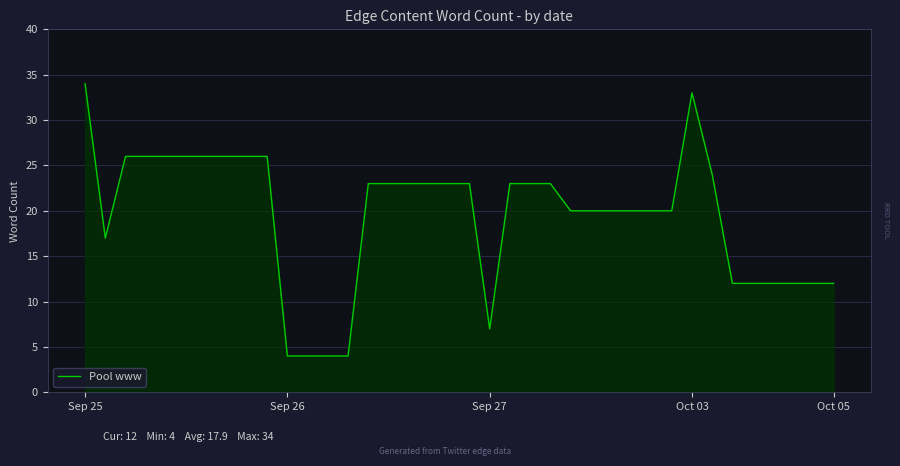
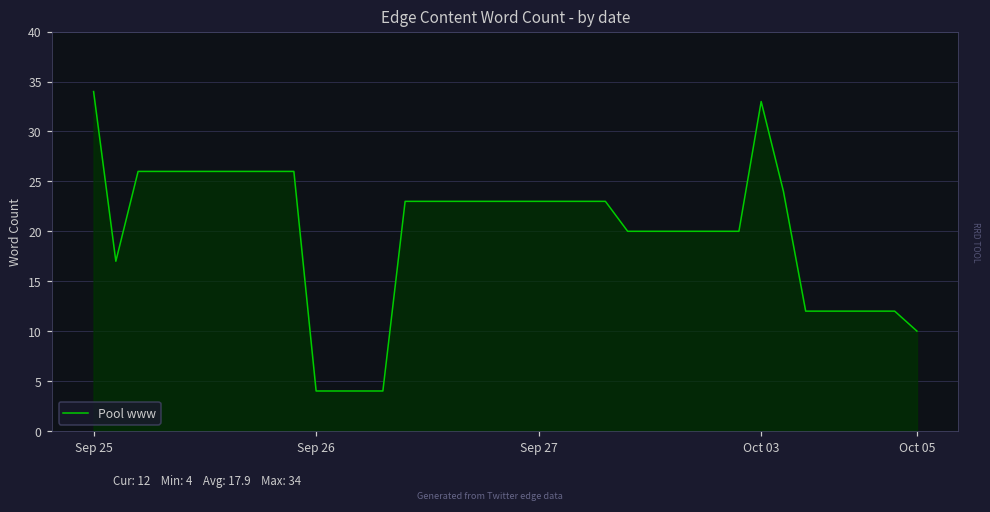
Sep 27: 7 -> 23
Oct 05: 12 -> 10
